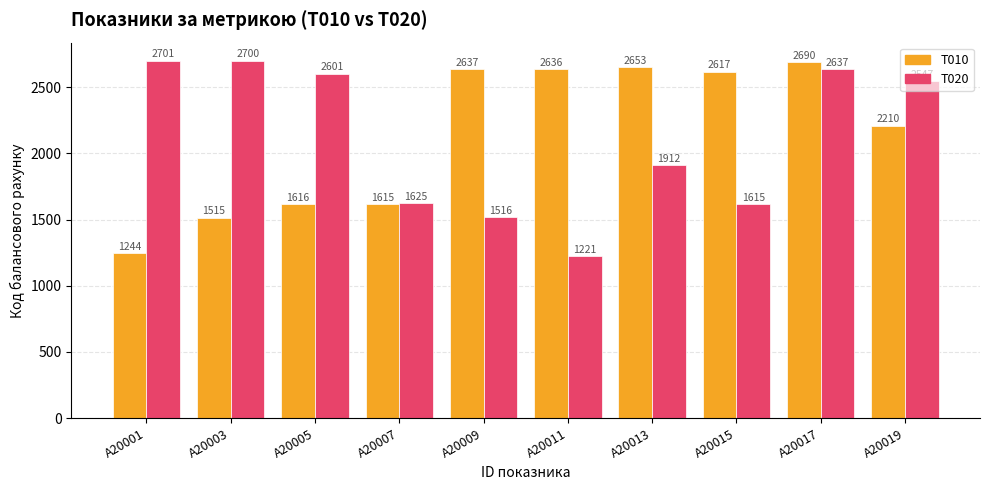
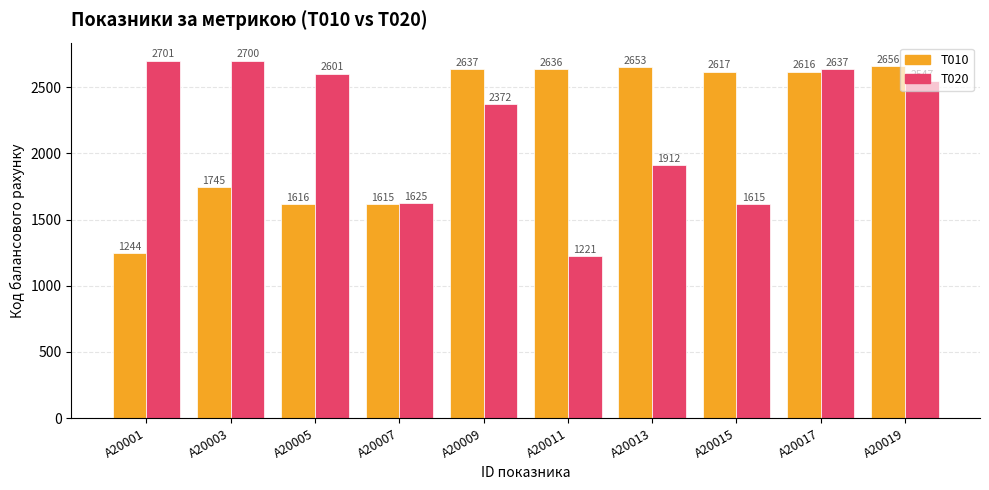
T010, A20003: 1515 -> 1745
T020, A20009: 1516 -> 2372
T010, A20017: 2690 -> 2616
T010, A20019: 2210 -> 2656
